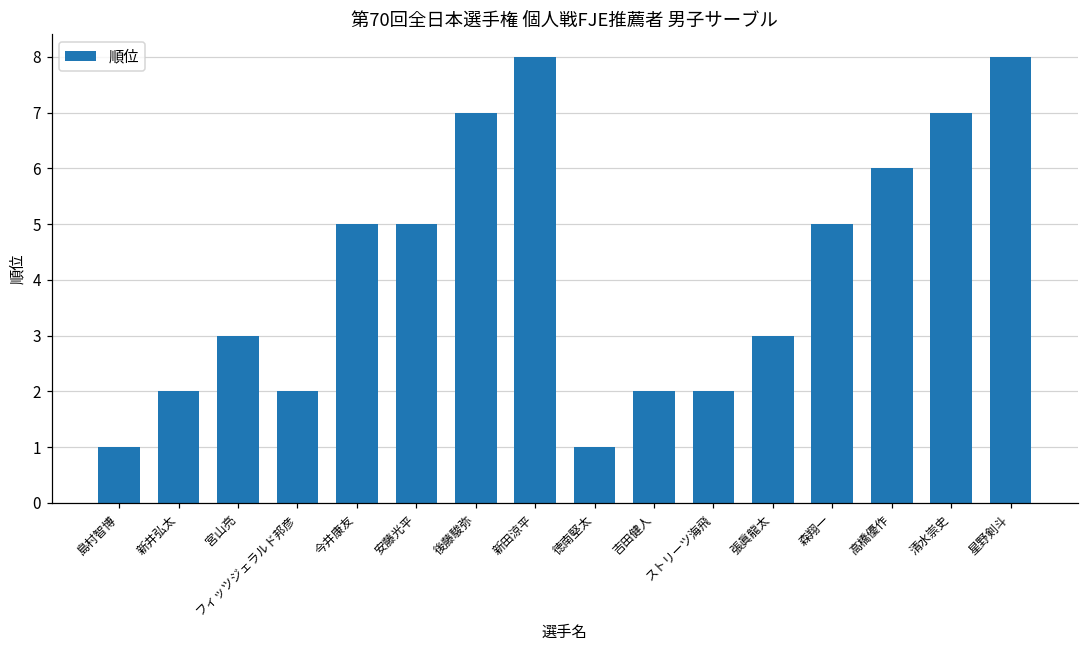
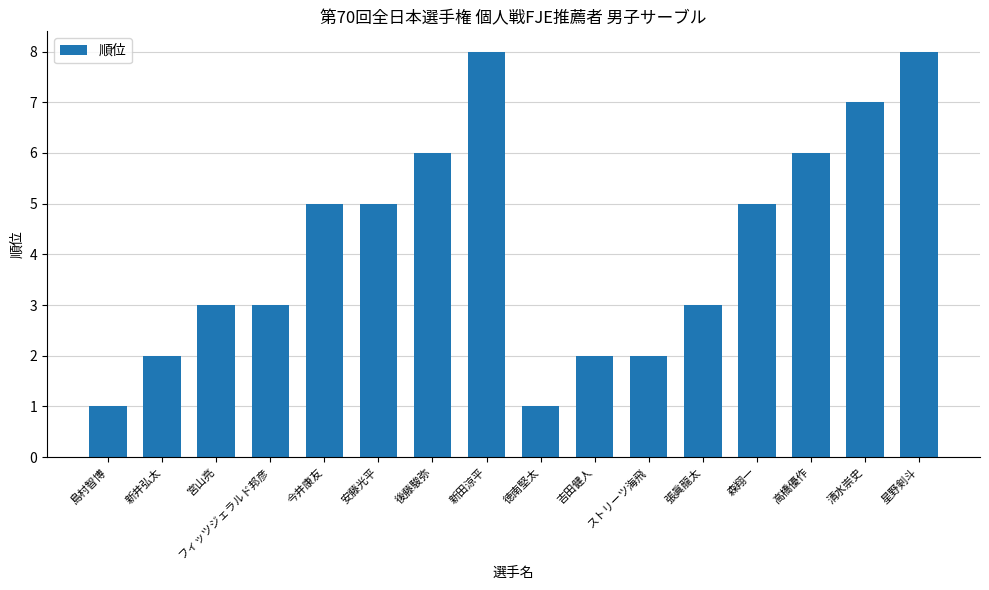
フィッツジェラルド邦彦: 2 -> 3
後藤駿弥: 7 -> 6
